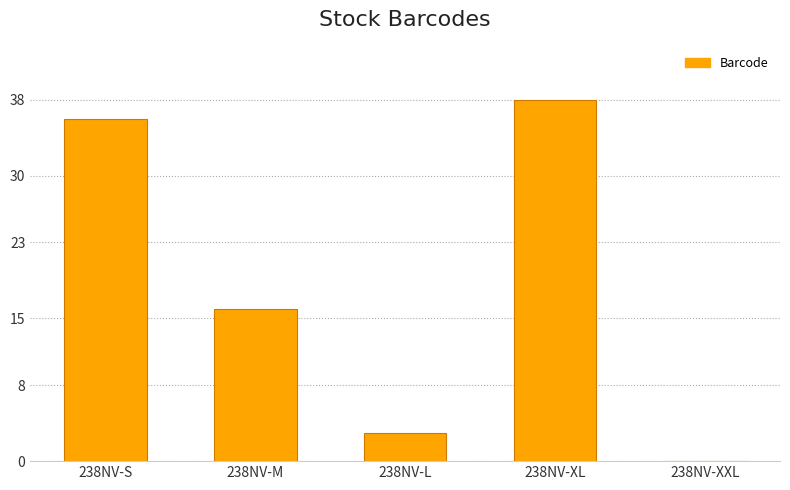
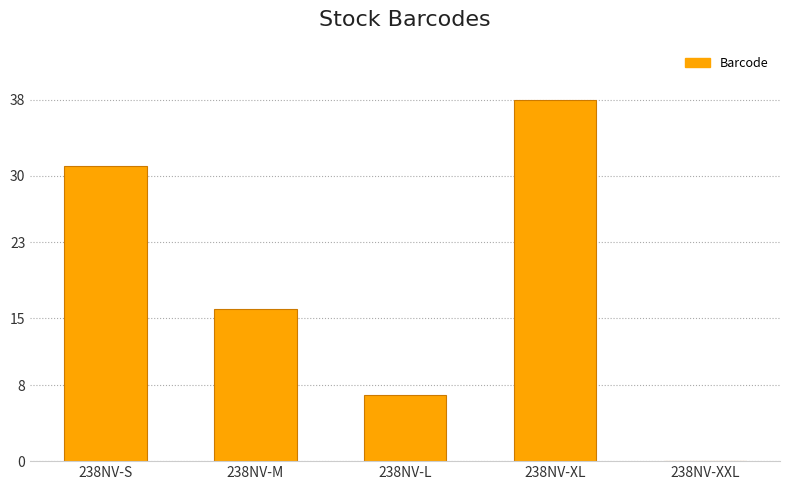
238NV-S: 36 -> 31
238NV-L: 3 -> 7
